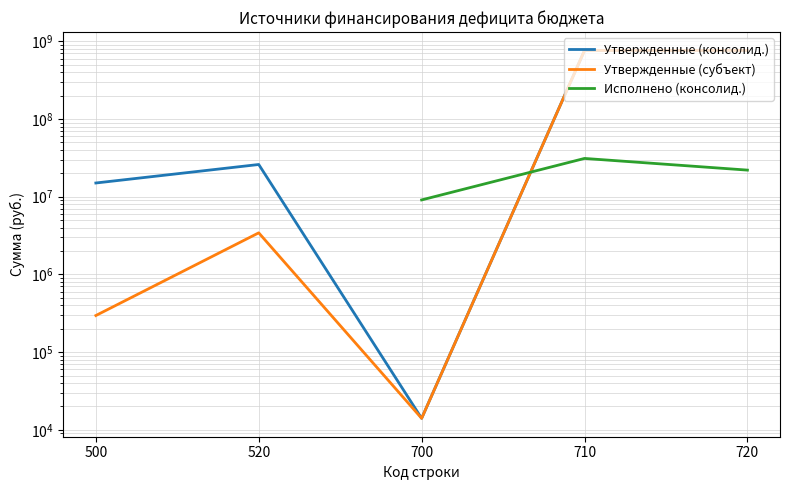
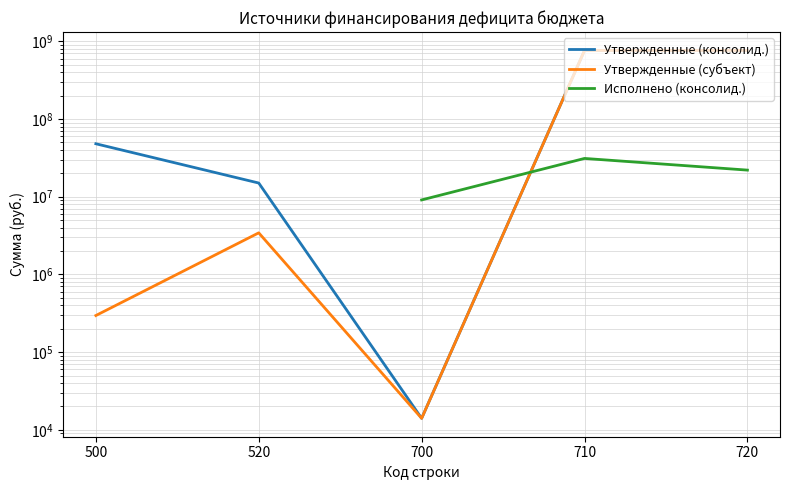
Утвержденные (консолид.), 500: 15000000 -> 50000000
Утвержденные (консолид.), 520: 26000000 -> 15000000
